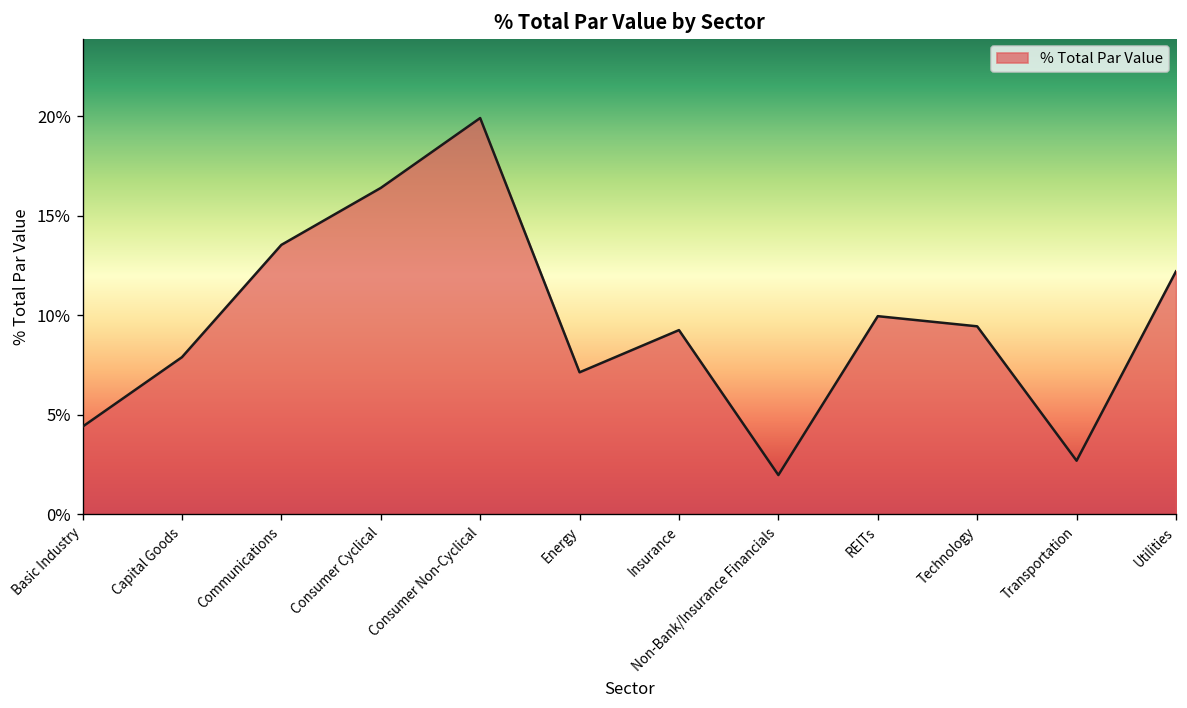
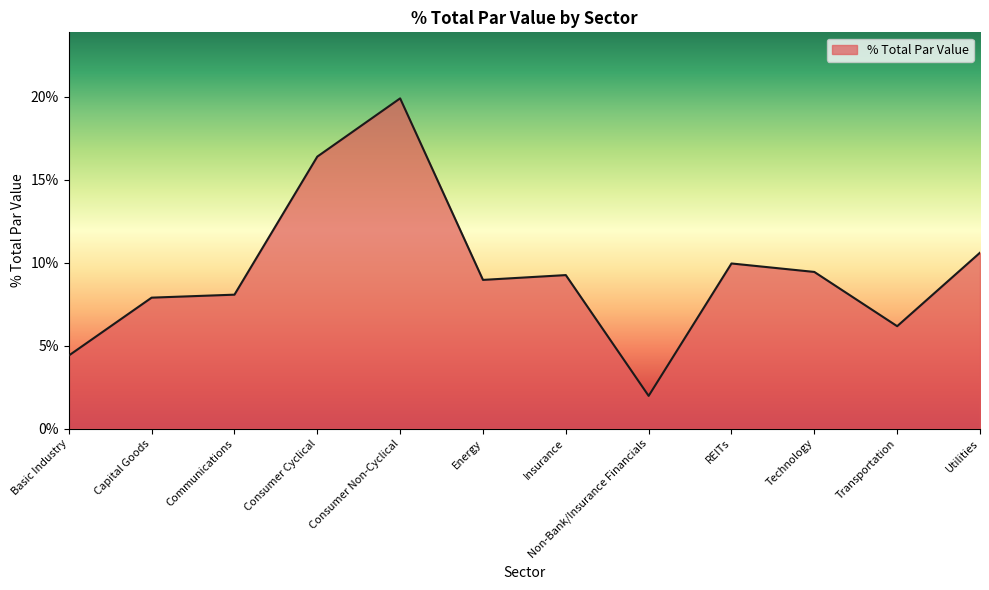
Communications: 13.5% -> 8.1%
Energy: 7.1% -> 9.0%
Transportation: 2.7% -> 6.2%
Utilities: 12.2% -> 10.6%
